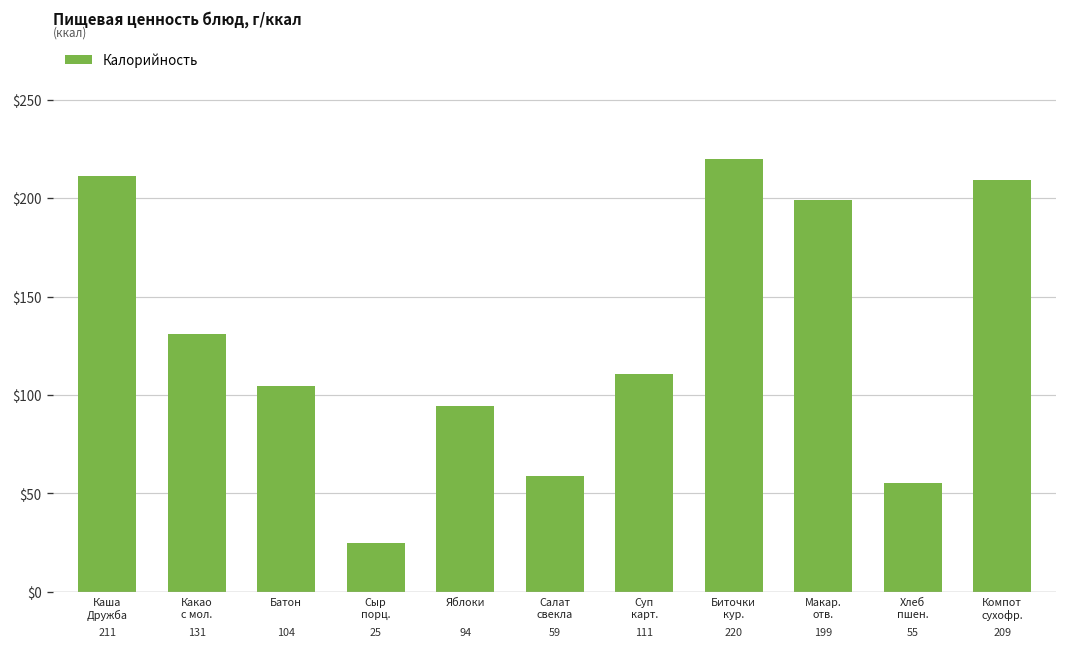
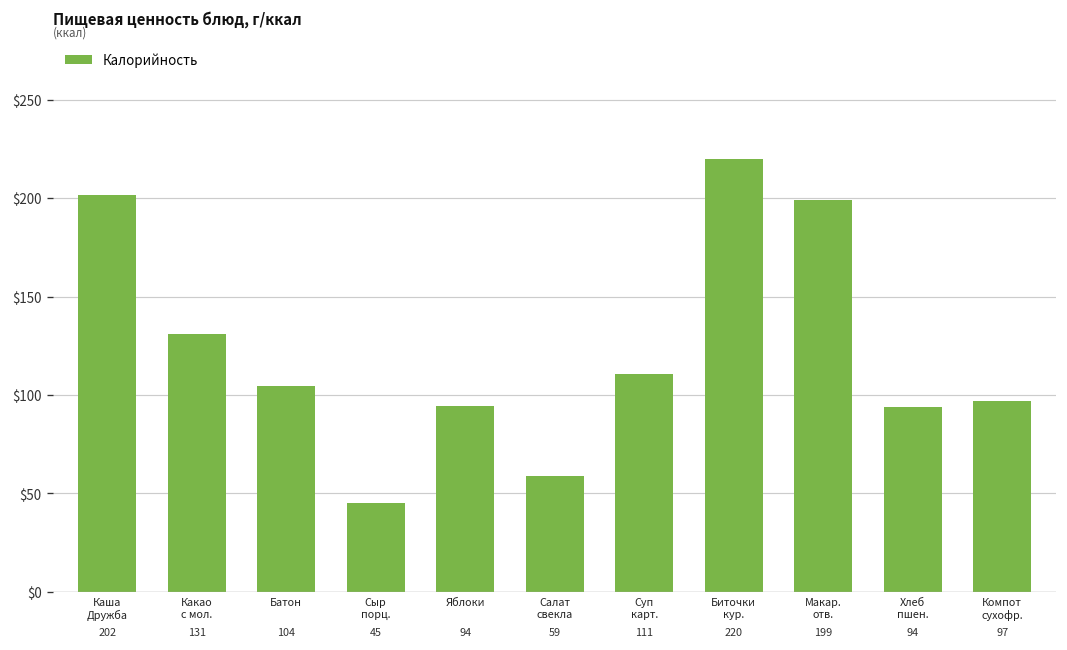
Каша Дружба: 211 -> 202
Сыр порц.: 25 -> 45
Хлеб пшен.: 55 -> 94
Компот сухофр.: 209 -> 97
